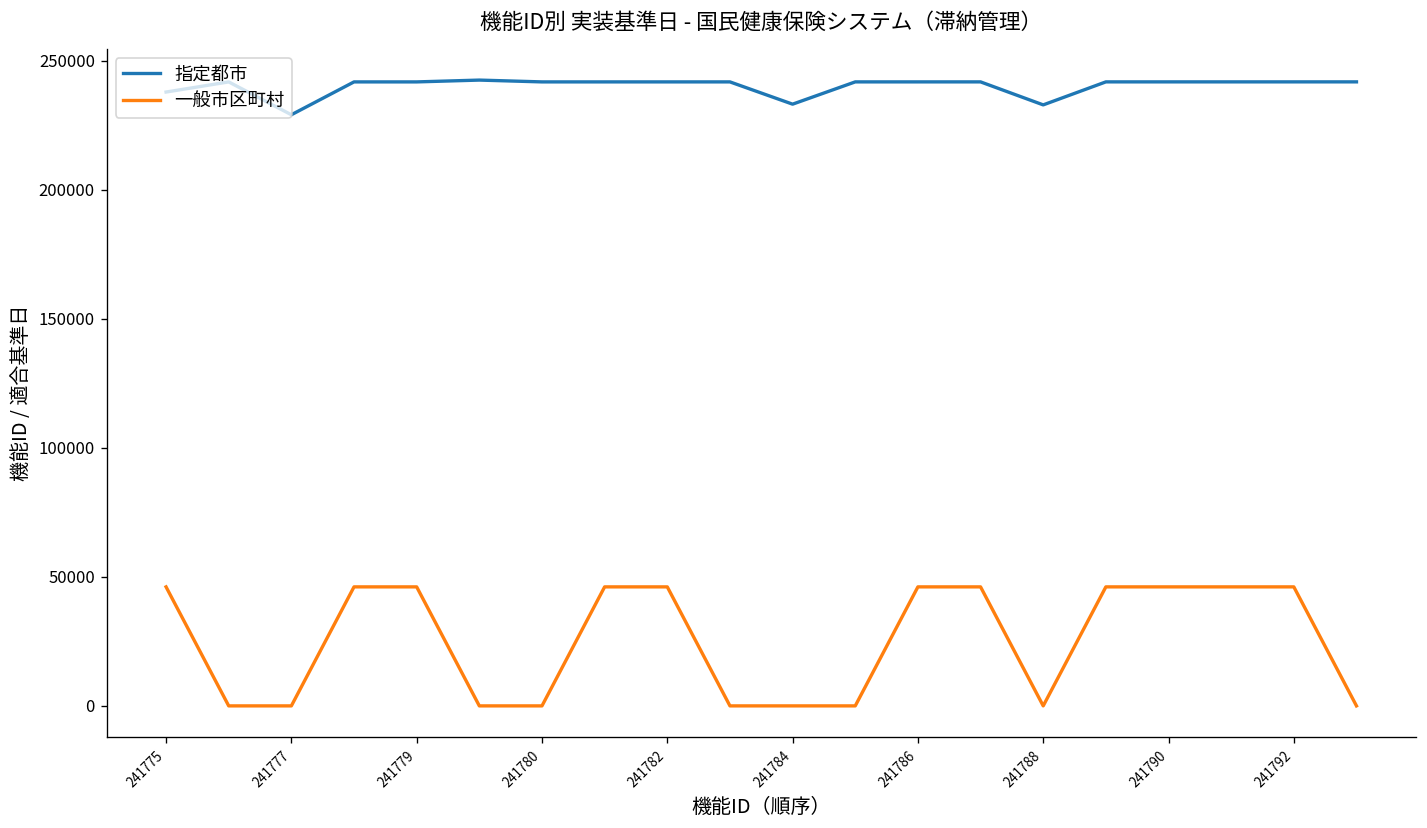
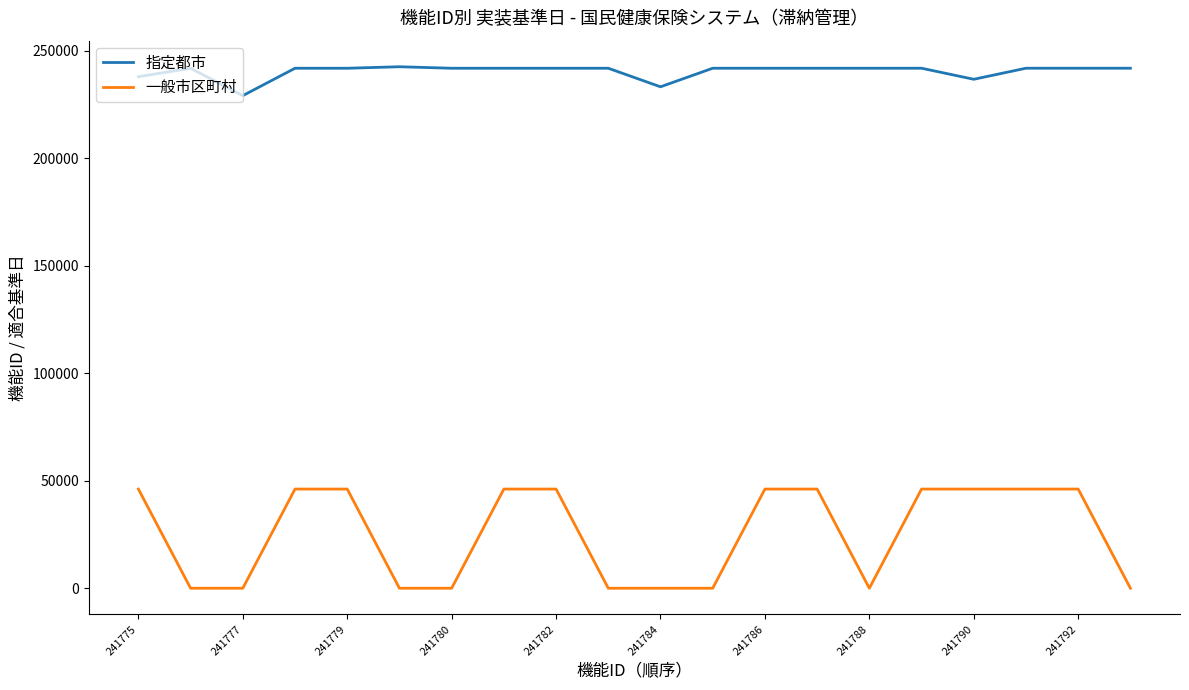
指定都市, 241788: 233000 -> 242000
指定都市, 241790: 242000 -> 237000
